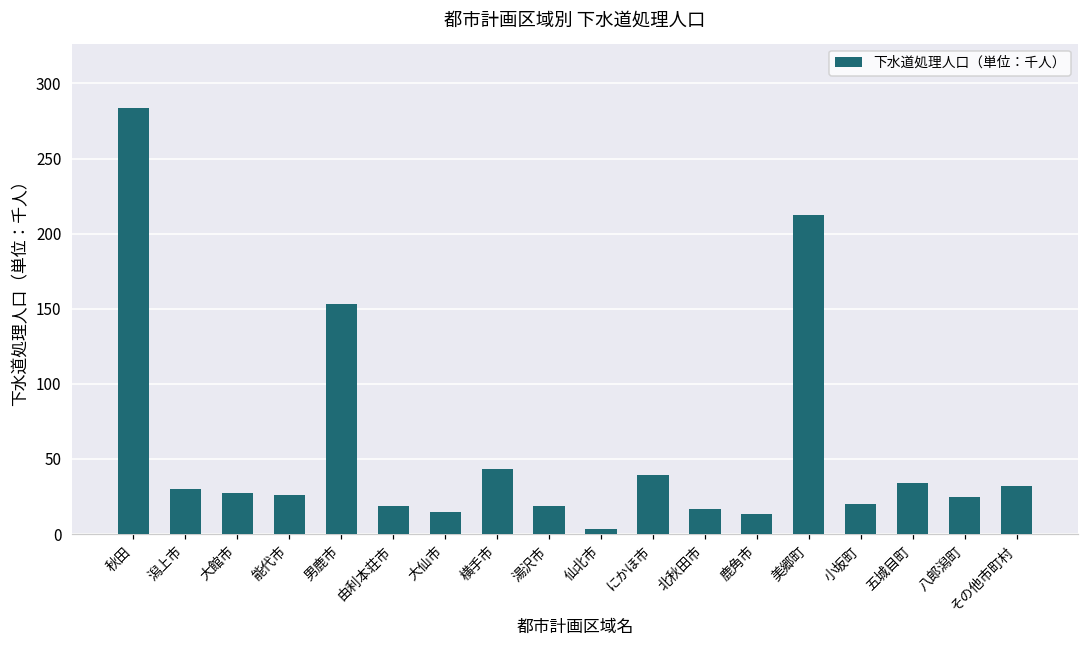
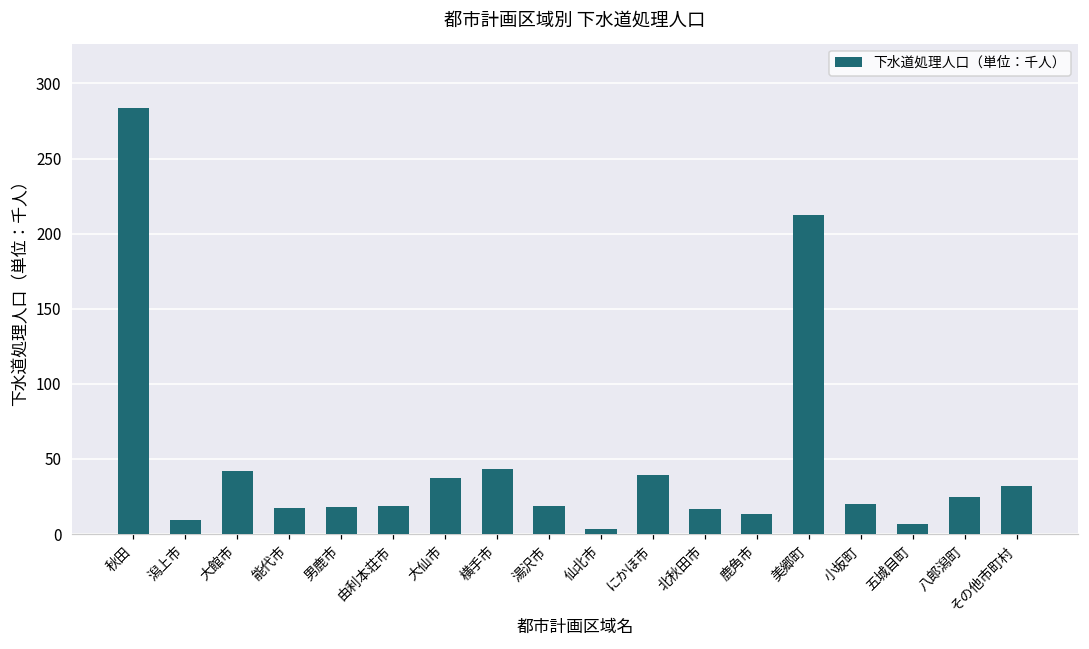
潟上市: 30 -> 9
大館市: 27 -> 42
能代市: 26 -> 18
男鹿市: 153 -> 18
大仙市: 15 -> 38
五城目町: 34 -> 7
